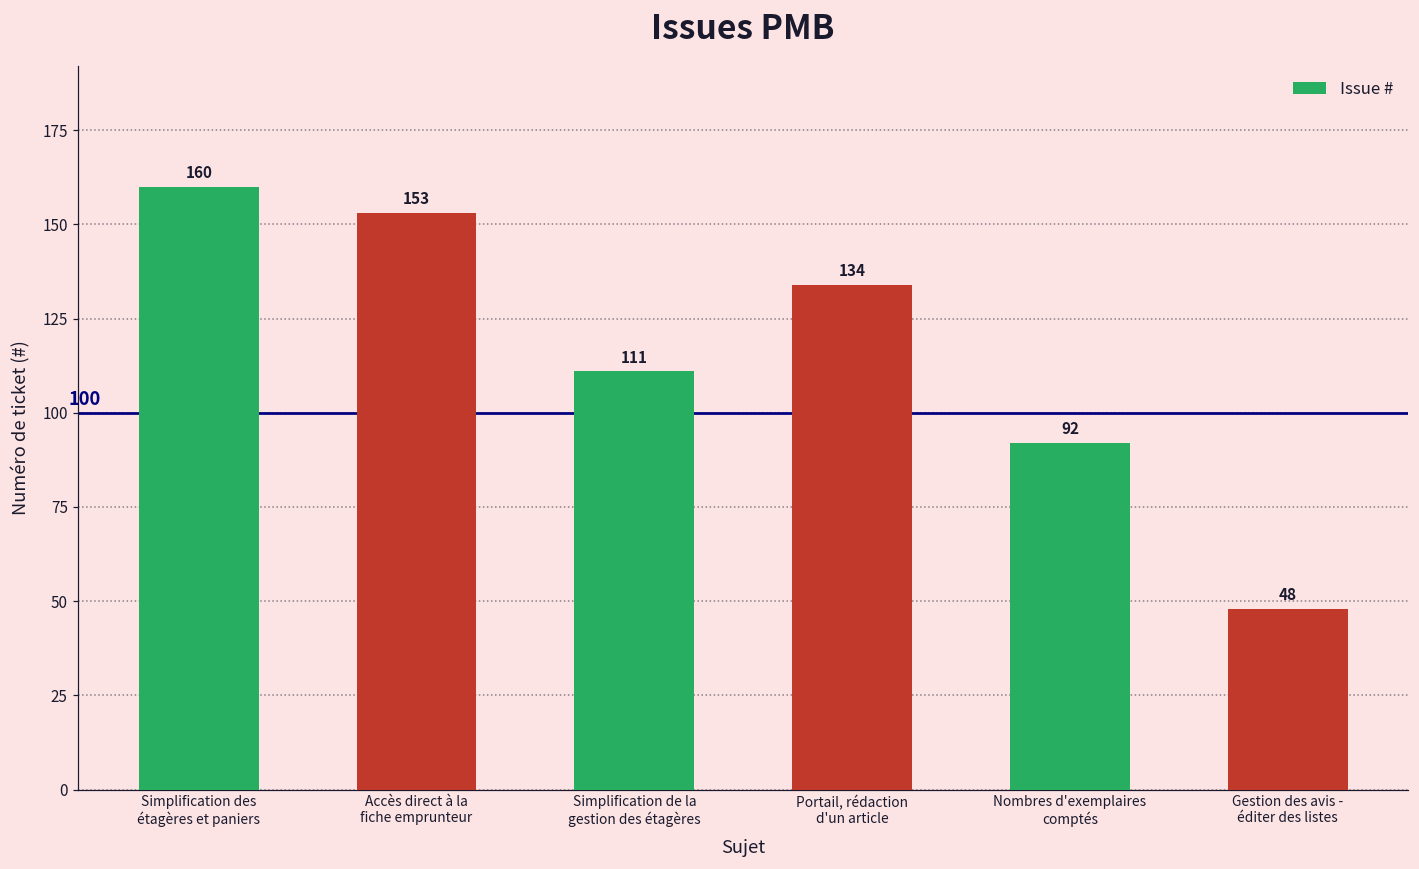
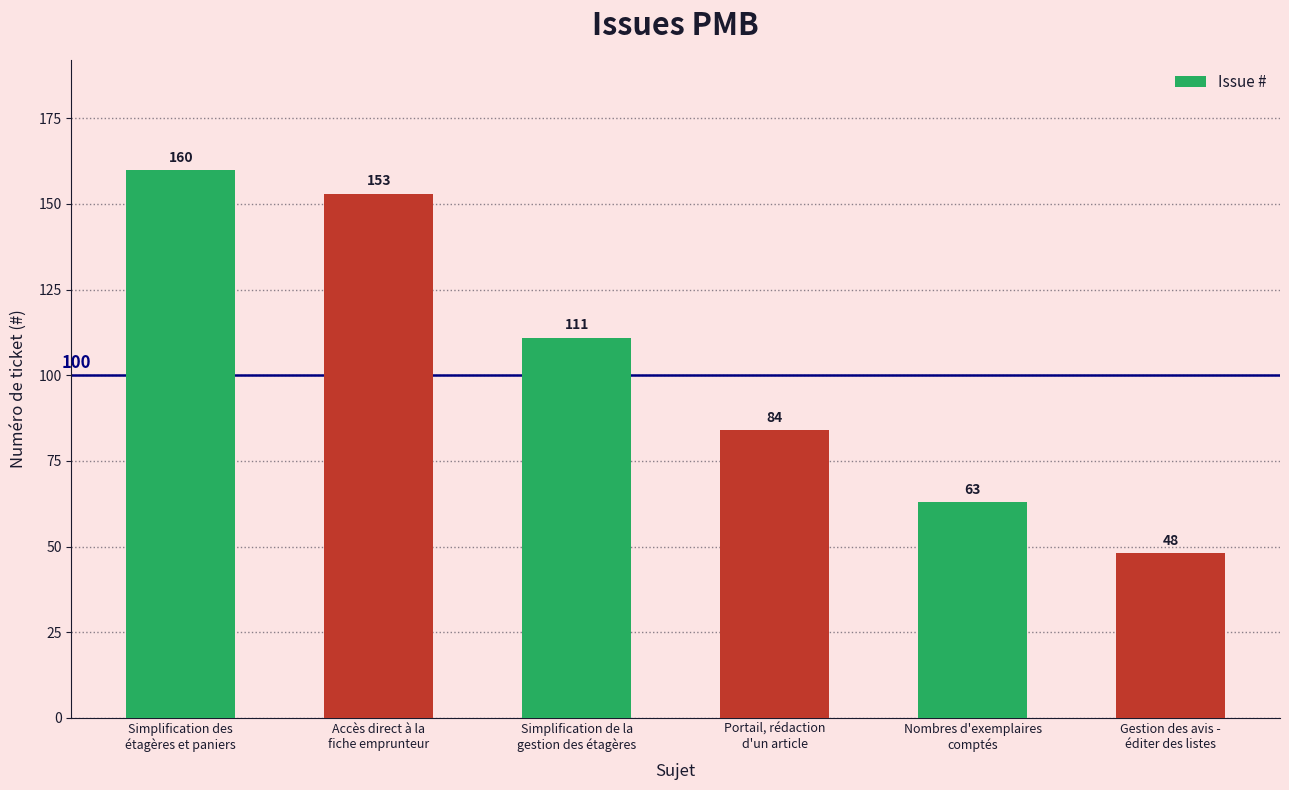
Portail, rédaction d'un article: 134 -> 84
Nombres d'exemplaires comptés: 92 -> 63
